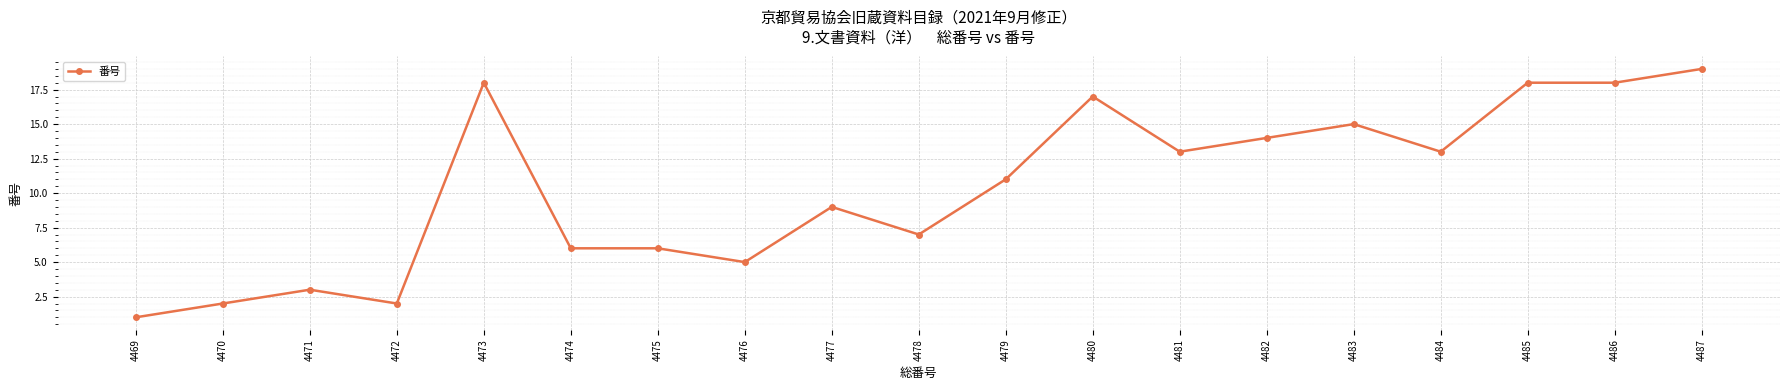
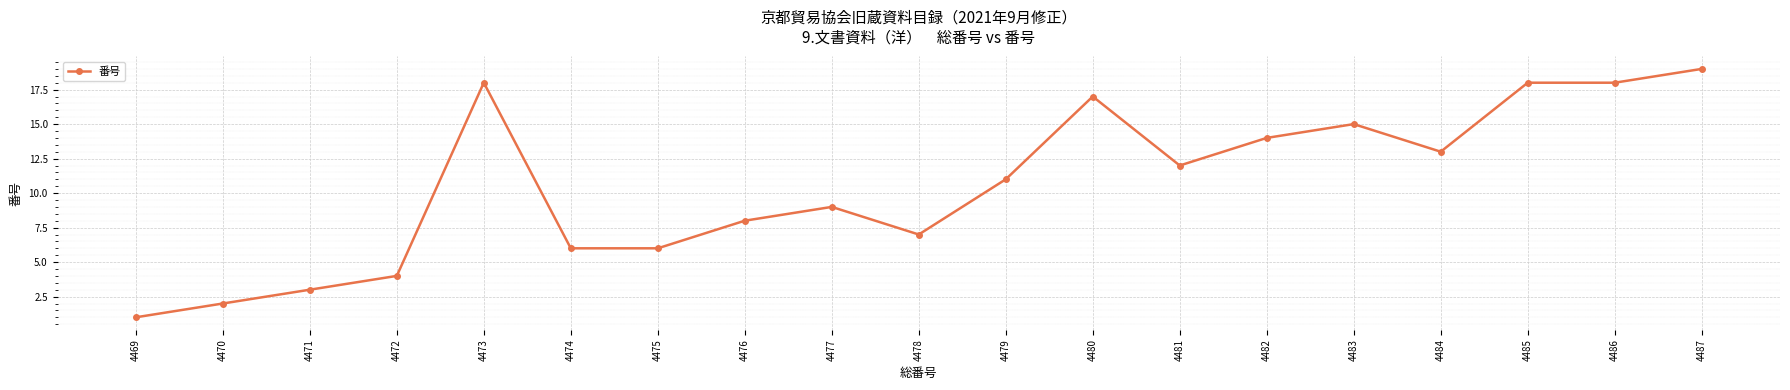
4472: 2 -> 4
4476: 5 -> 8
4481: 13 -> 12
